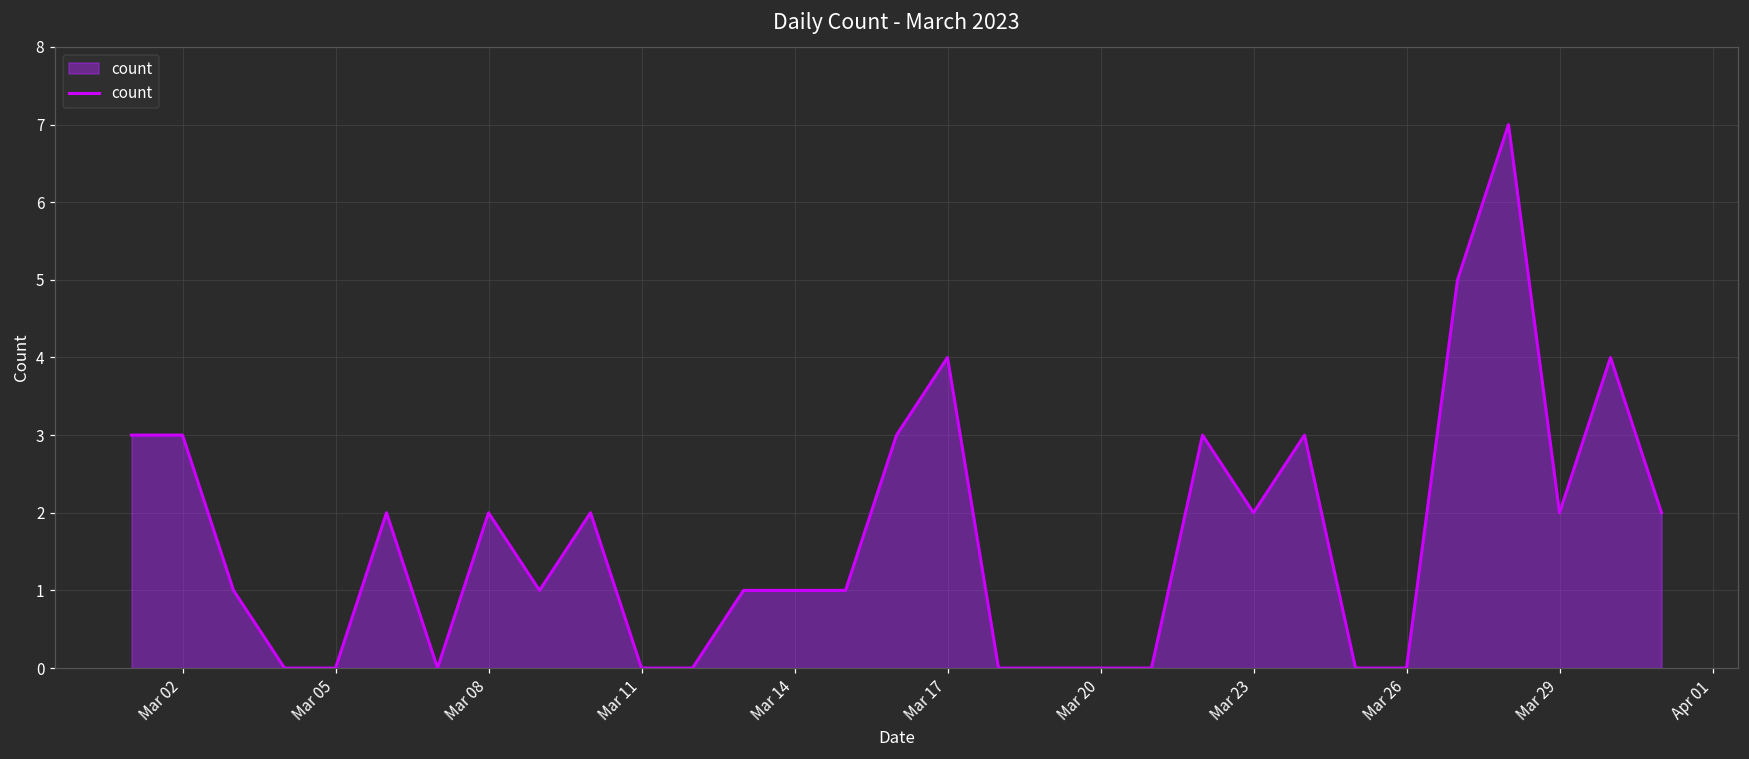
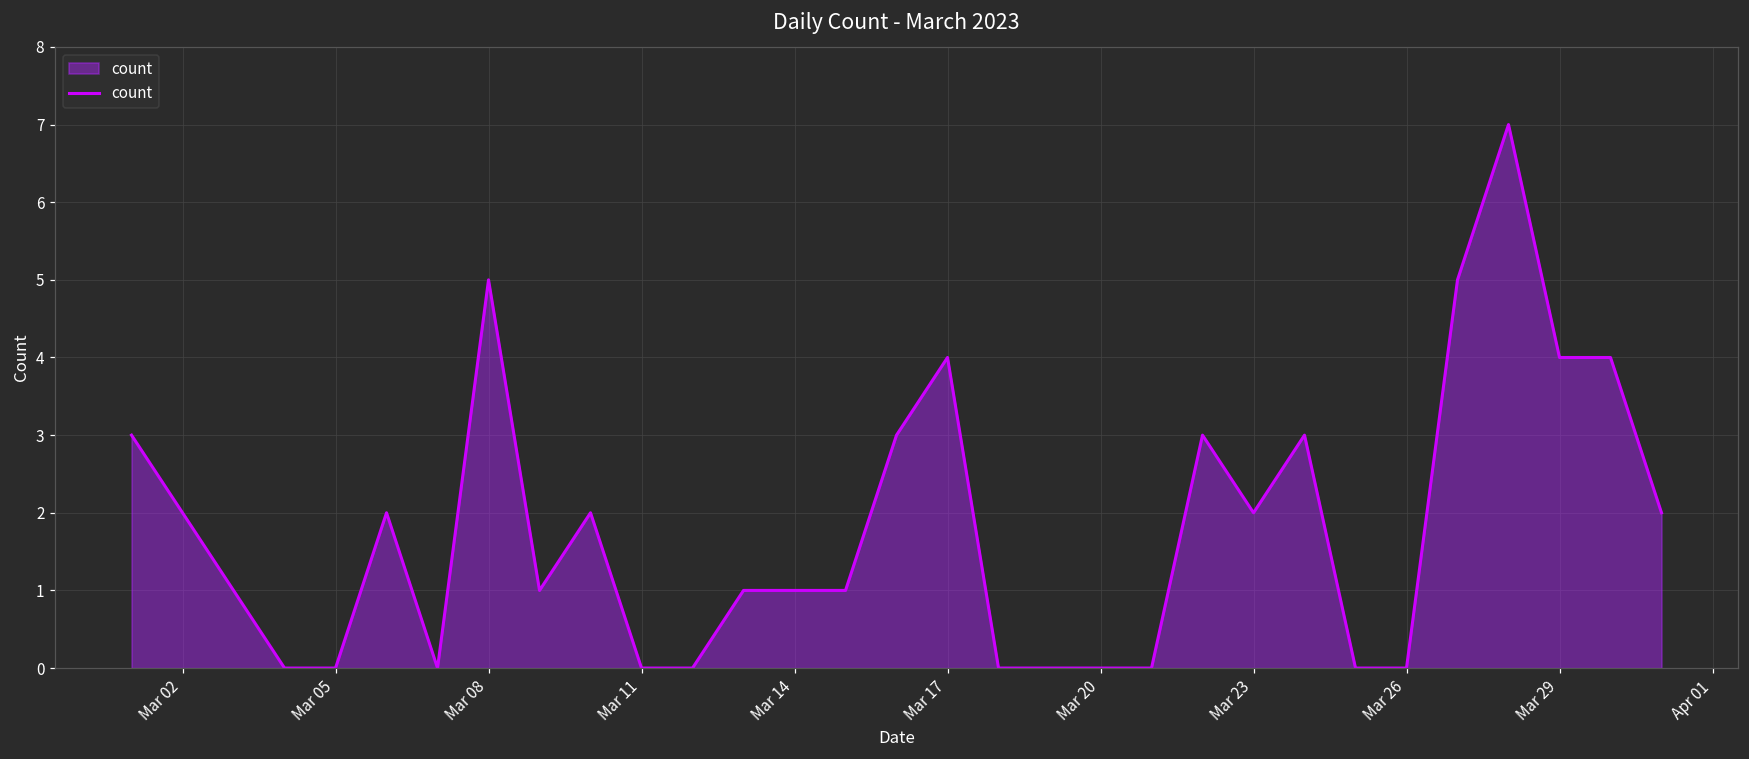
Mar 02: 3 -> 2
Mar 08: 2 -> 5
Mar 29: 2 -> 4
